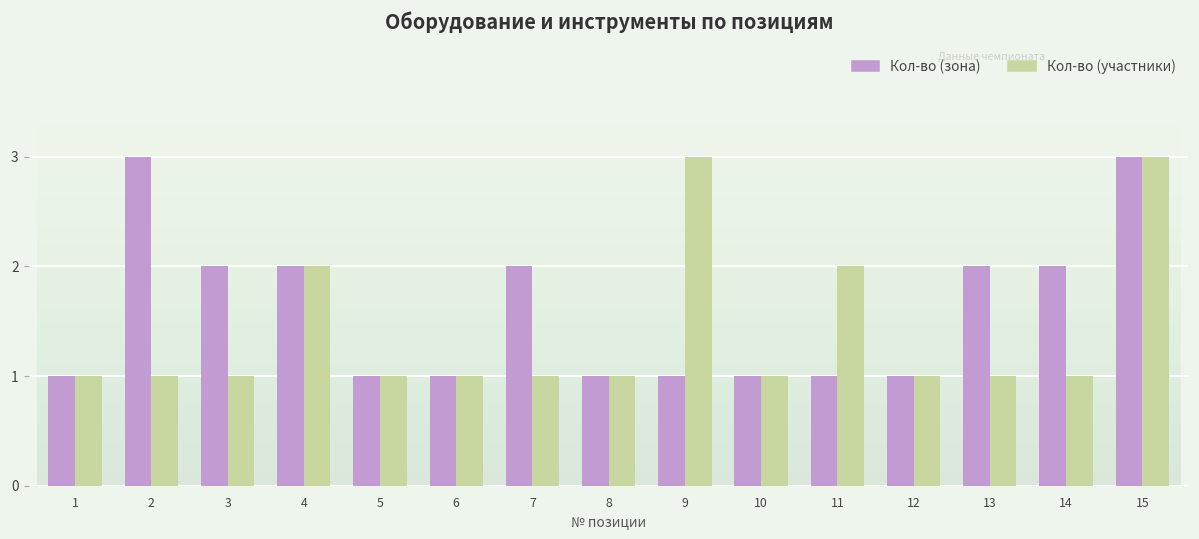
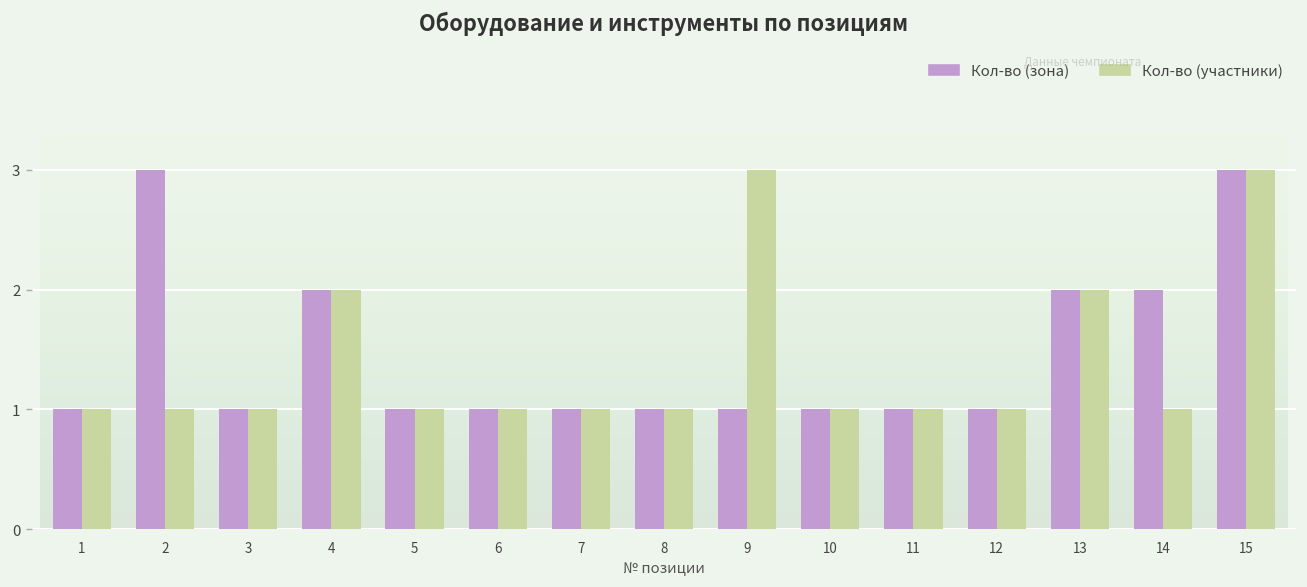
Кол-во (зона), 3: 2 -> 1
Кол-во (зона), 7: 2 -> 1
Кол-во (участники), 11: 2 -> 1
Кол-во (участники), 13: 1 -> 2
